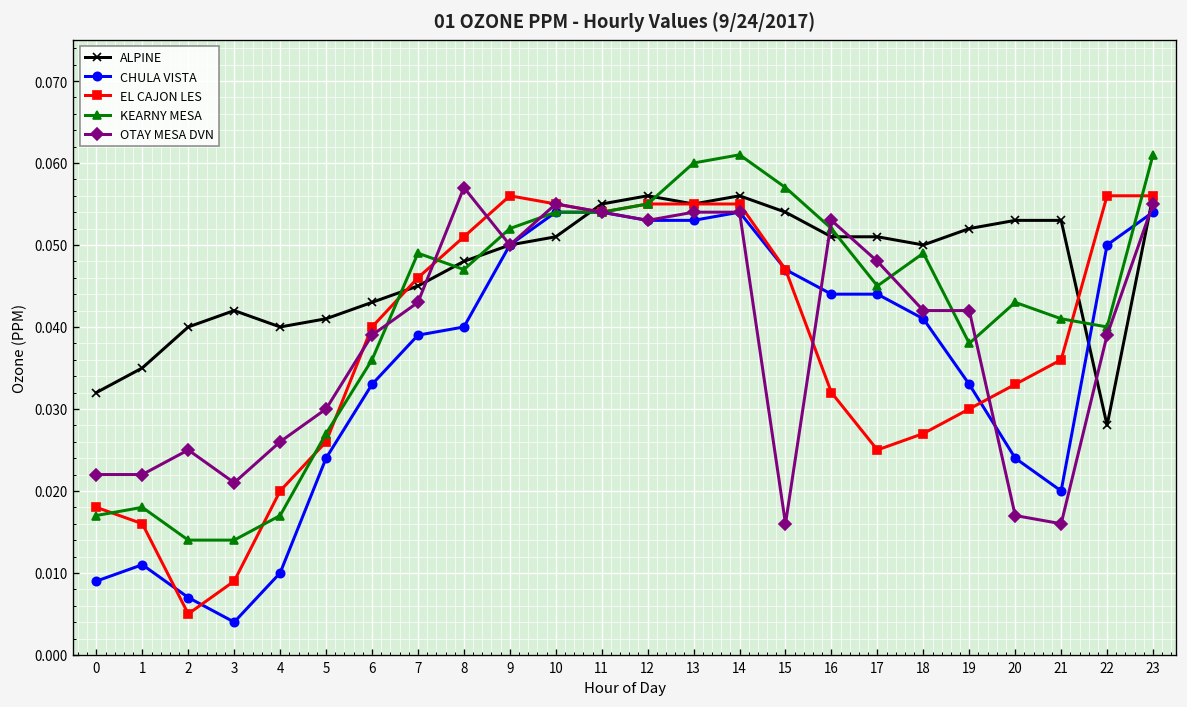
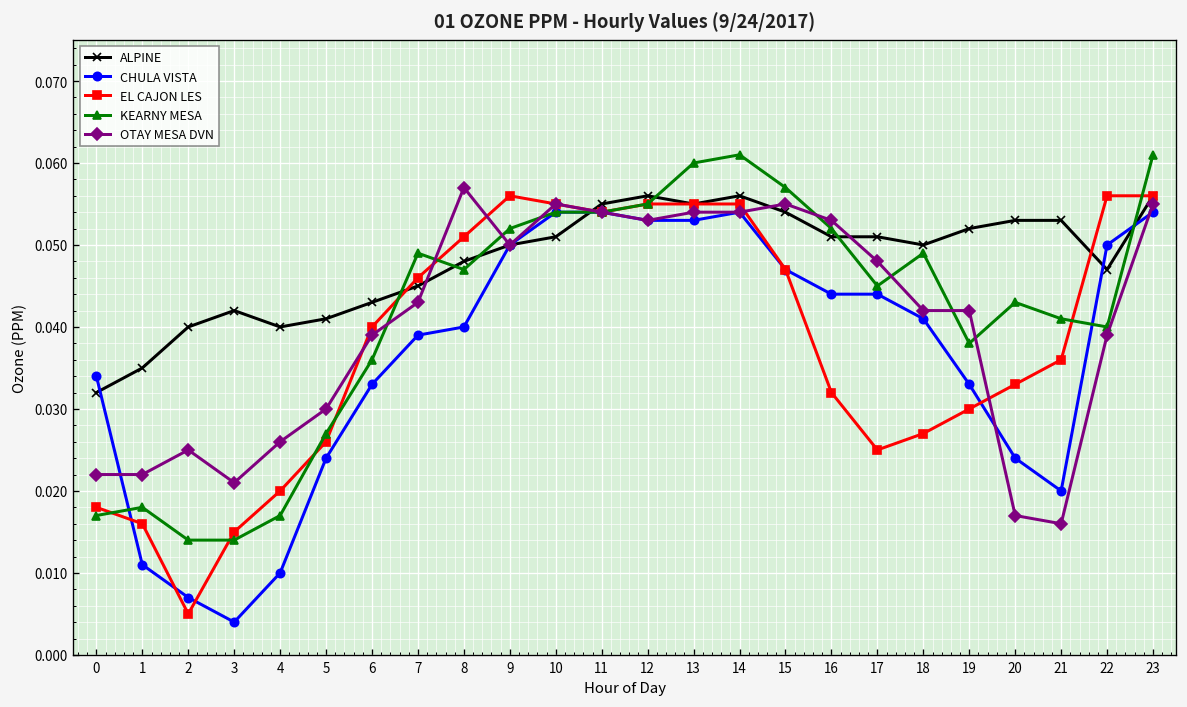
CHULA VISTA, 0: 0.009 -> 0.034
EL CAJON LES, 3: 0.009 -> 0.015
OTAY MESA DVN, 15: 0.016 -> 0.055
ALPINE, 22: 0.028 -> 0.047
